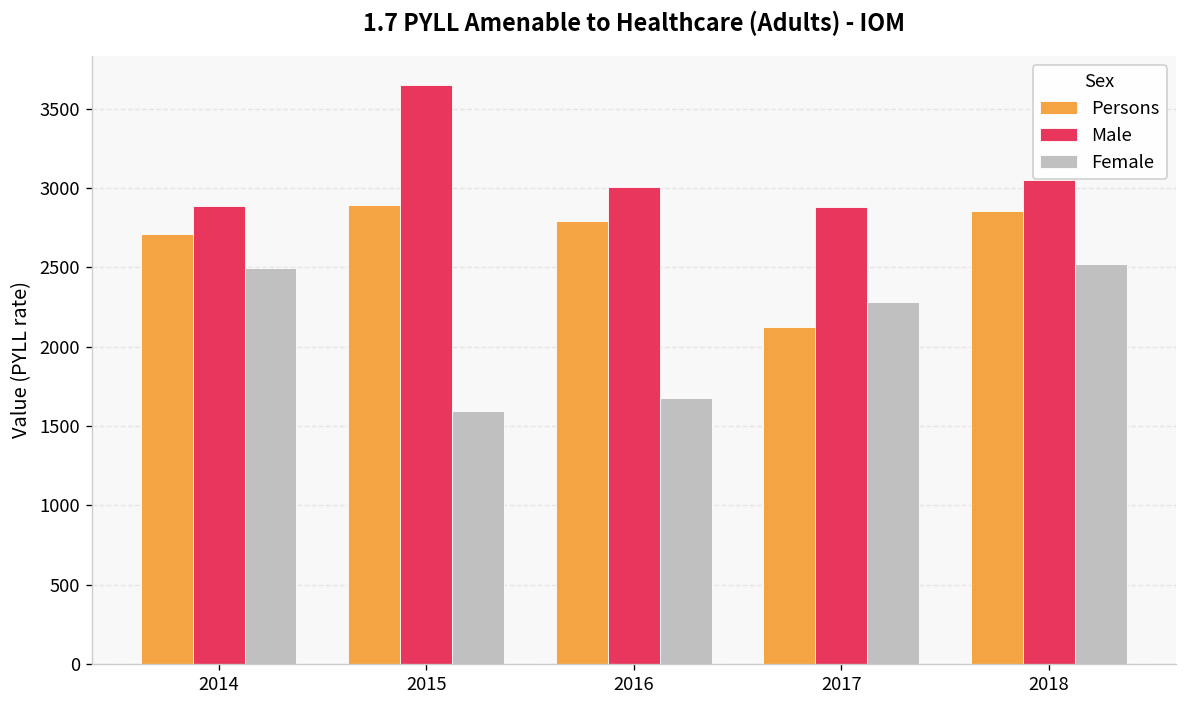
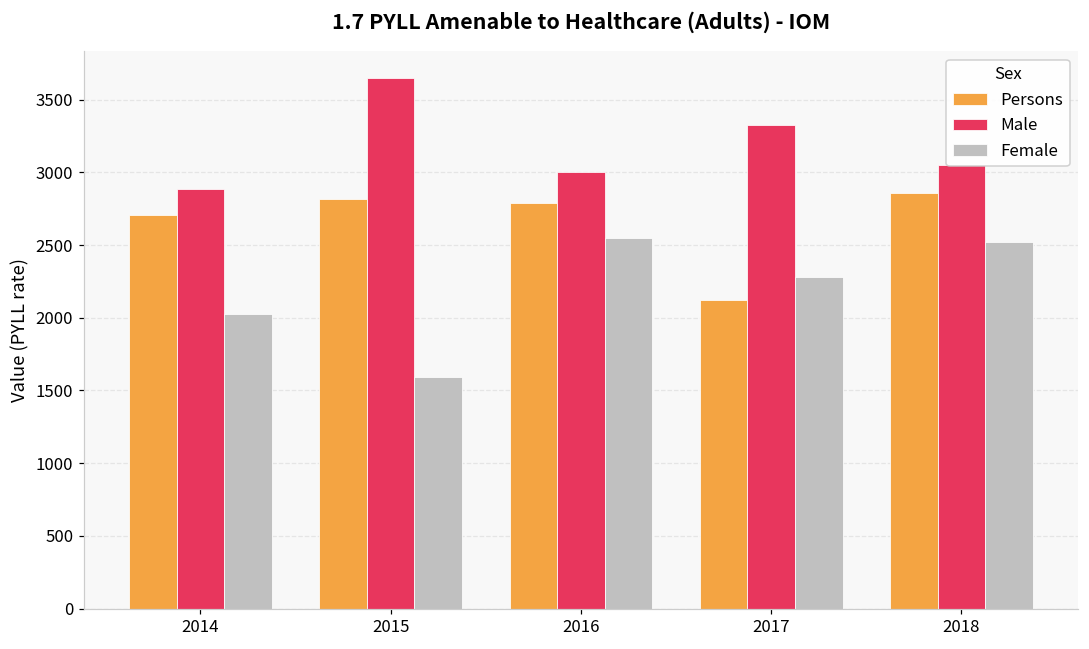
Female, 2014: 2500 -> 2020
Persons, 2015: 2890 -> 2820
Female, 2016: 1680 -> 2550
Male, 2017: 2880 -> 3320
